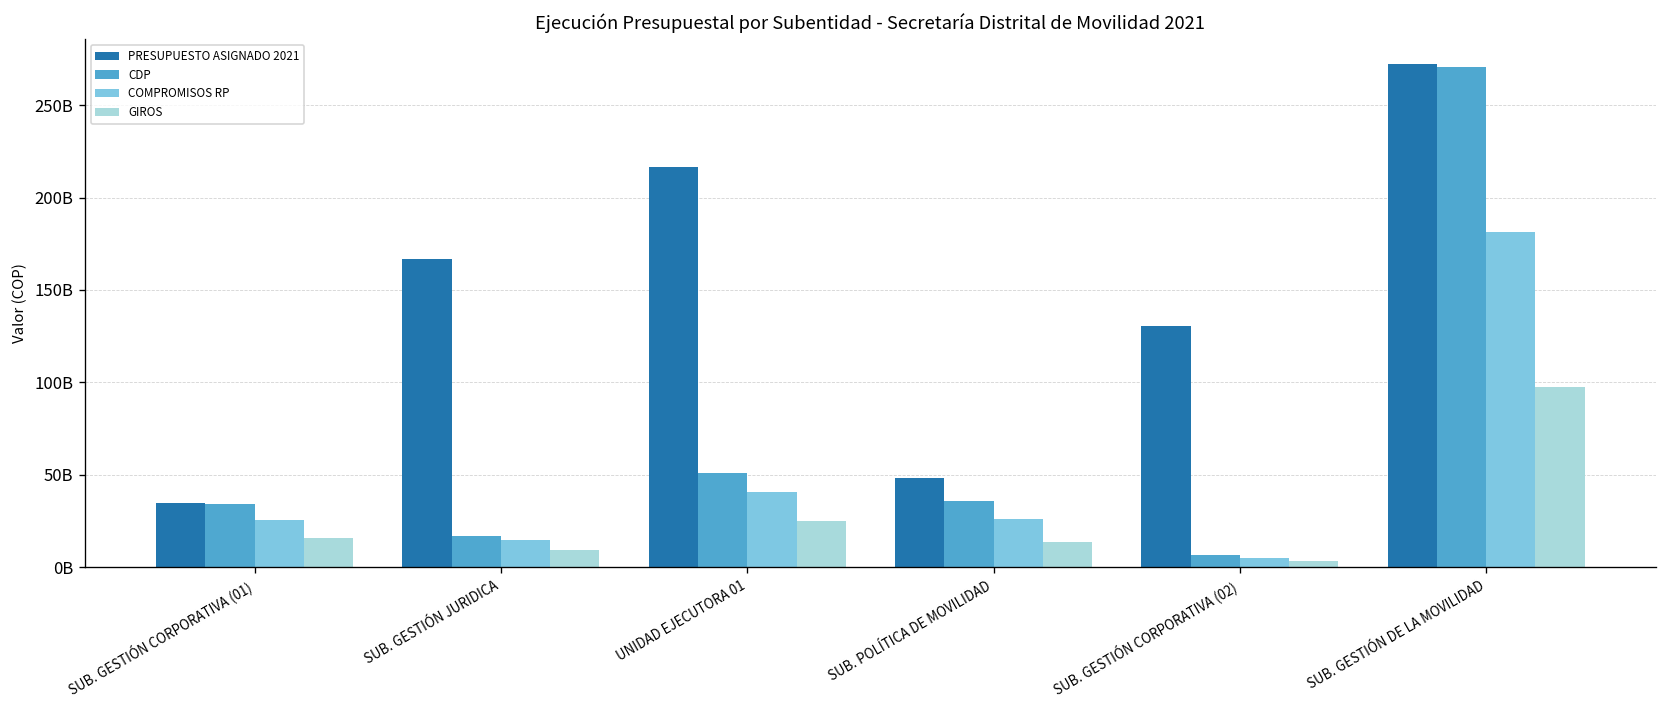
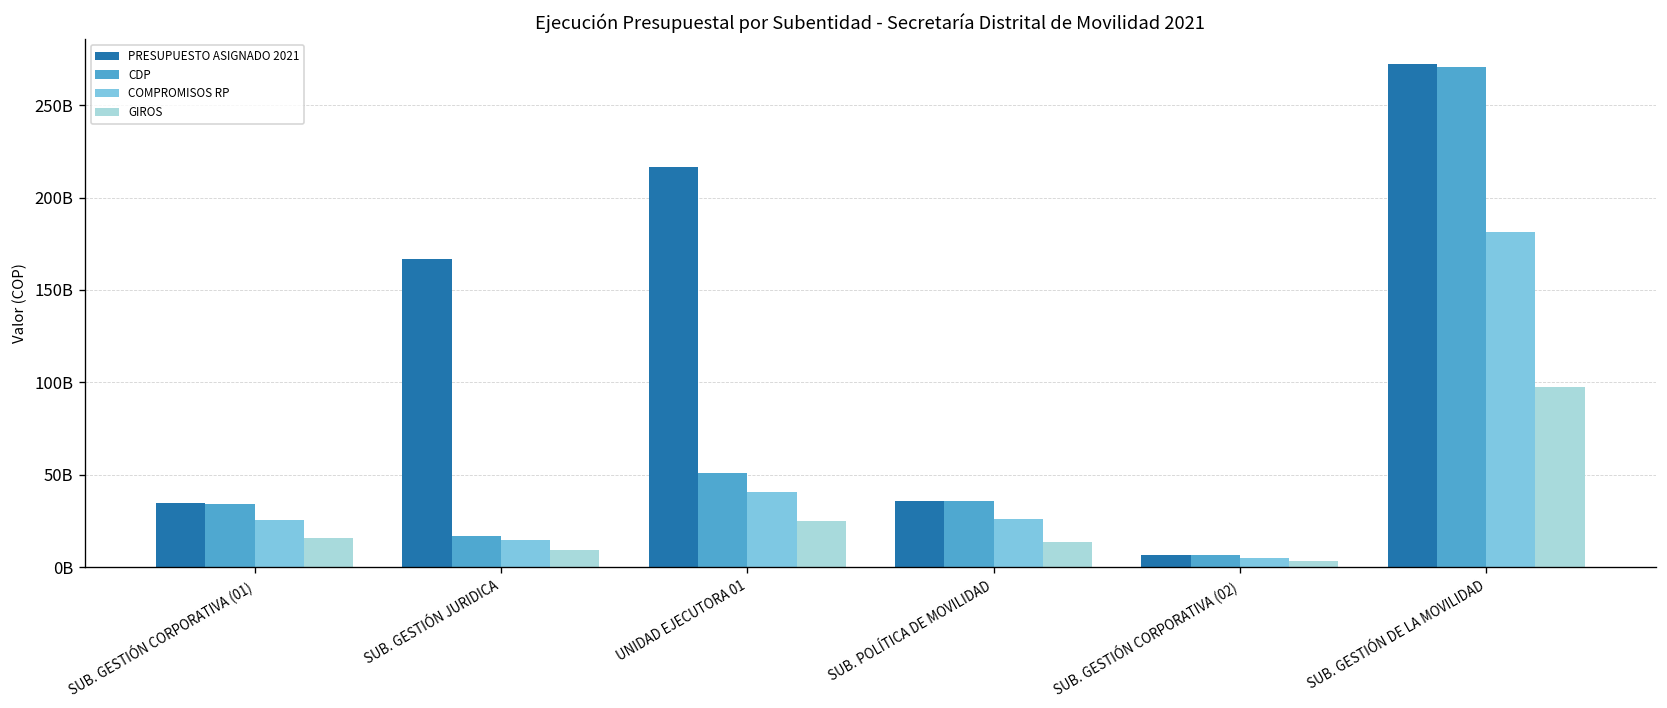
PRESUPUESTO ASIGNADO 2021, SUB. POLÍTICA DE MOVILIDAD: 48000000000 -> 36000000000
PRESUPUESTO ASIGNADO 2021, SUB. GESTIÓN CORPORATIVA (02): 131000000000 -> 7000000000
